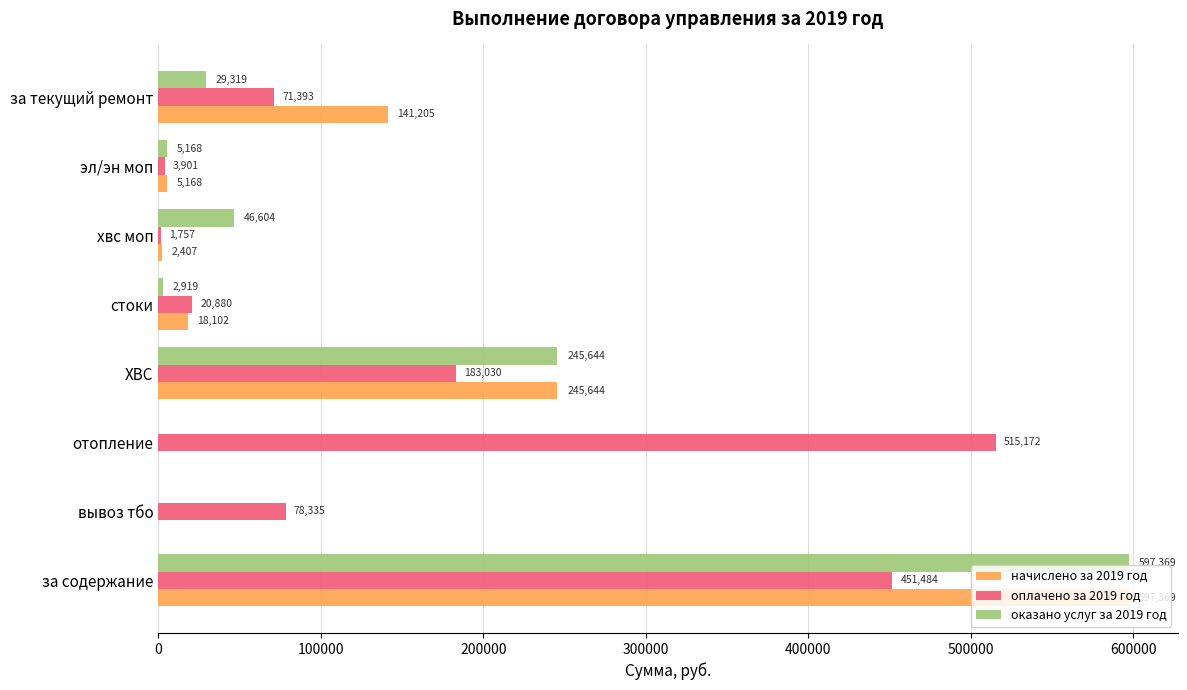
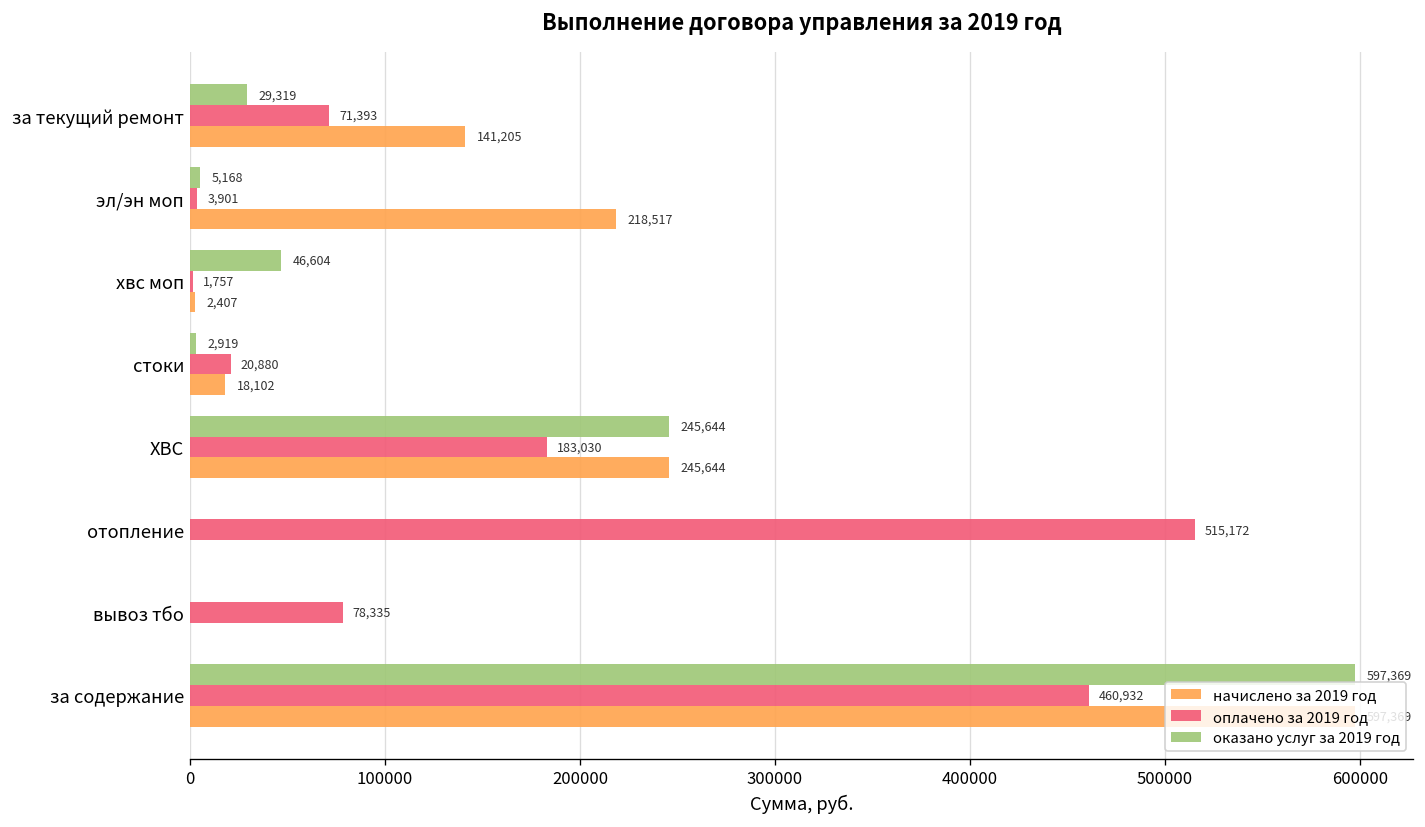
начислено за 2019 год, эл/эн моп: 5,168 -> 218,517
оплачено за 2019 год, за содержание: 451,484 -> 460,932
